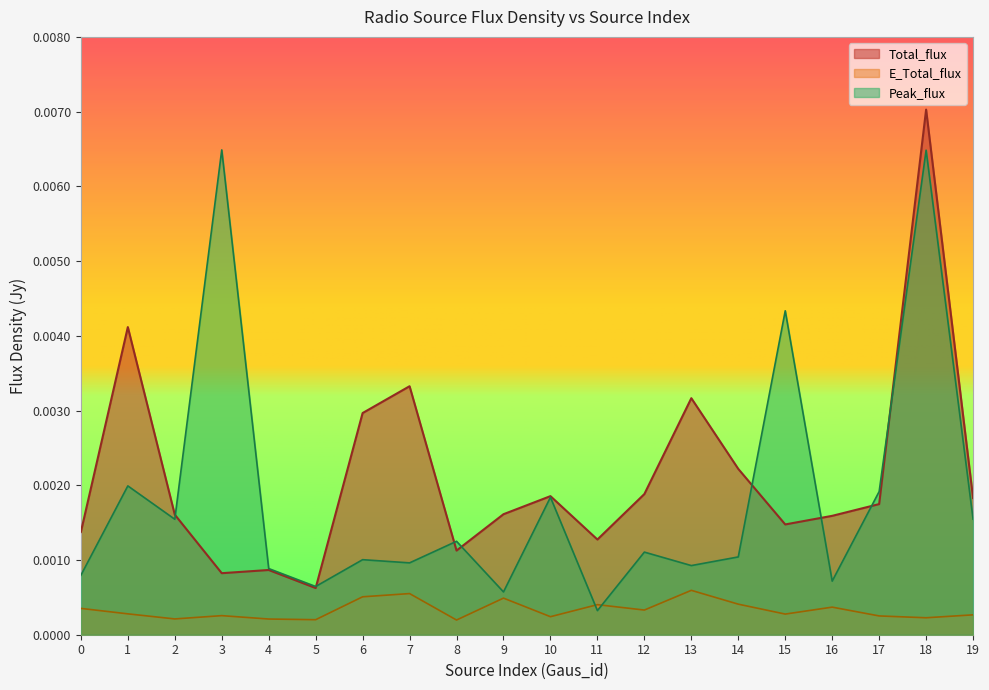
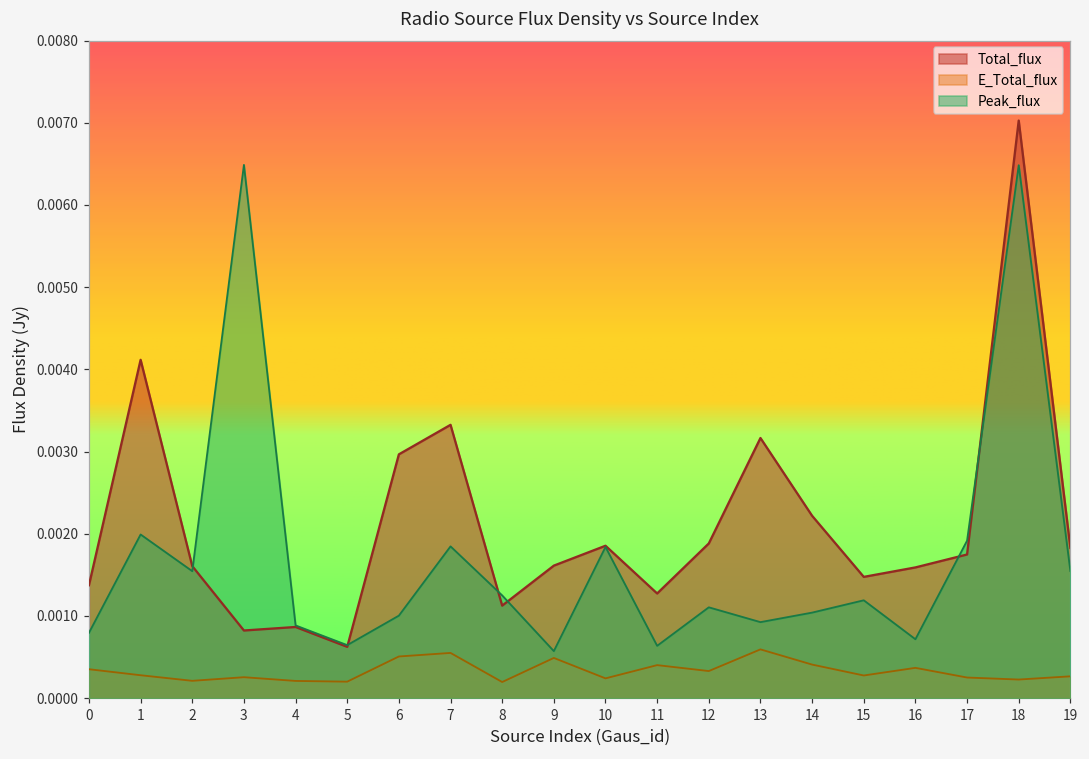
Peak_flux, 7: 0.0010 -> 0.0018
Peak_flux, 11: 0.0003 -> 0.0006
Peak_flux, 15: 0.0043 -> 0.0012
